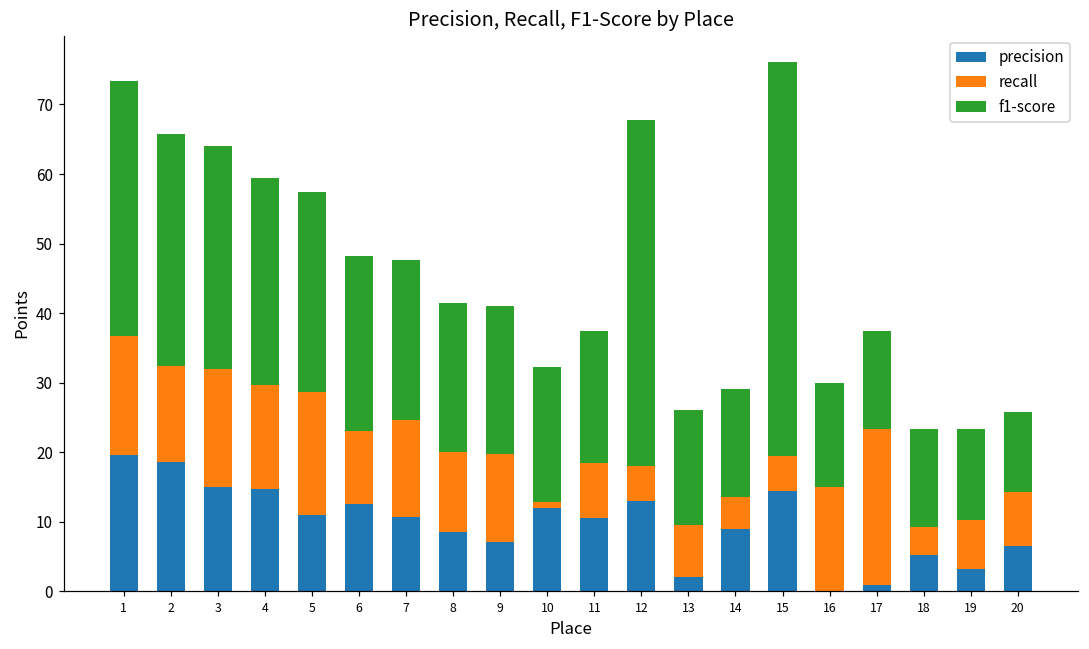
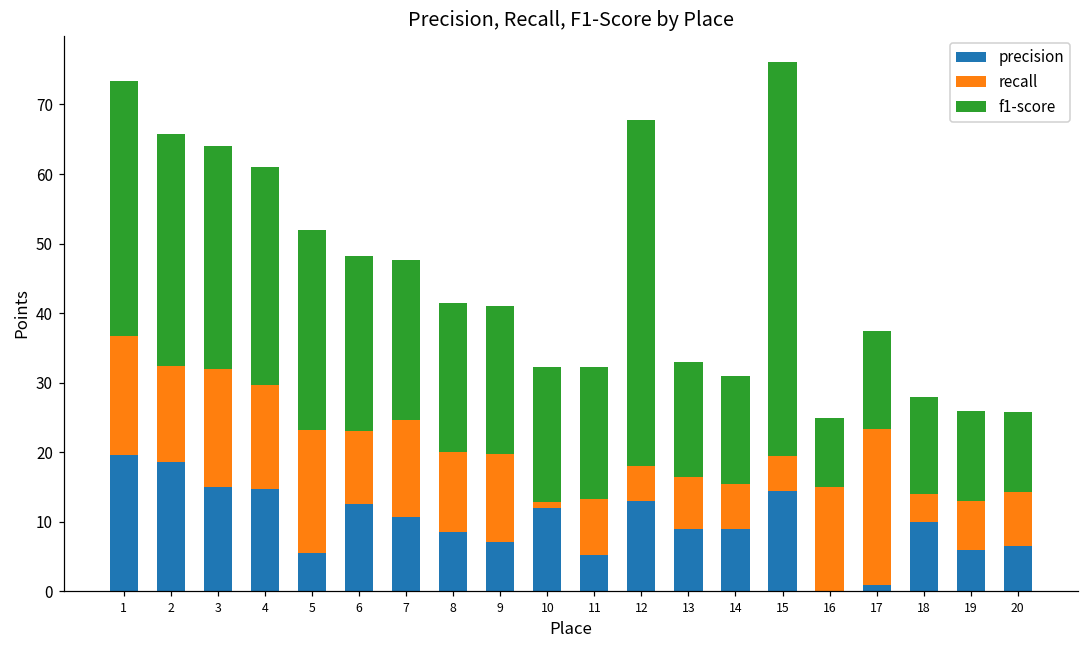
f1-score, 4: 30 -> 31
precision, 5: 11 -> 6
precision, 11: 11 -> 5
precision, 13: 2 -> 9
recall, 14: 5 -> 7
f1-score, 16: 15 -> 10
precision, 18: 5 -> 10
precision, 19: 3 -> 6
